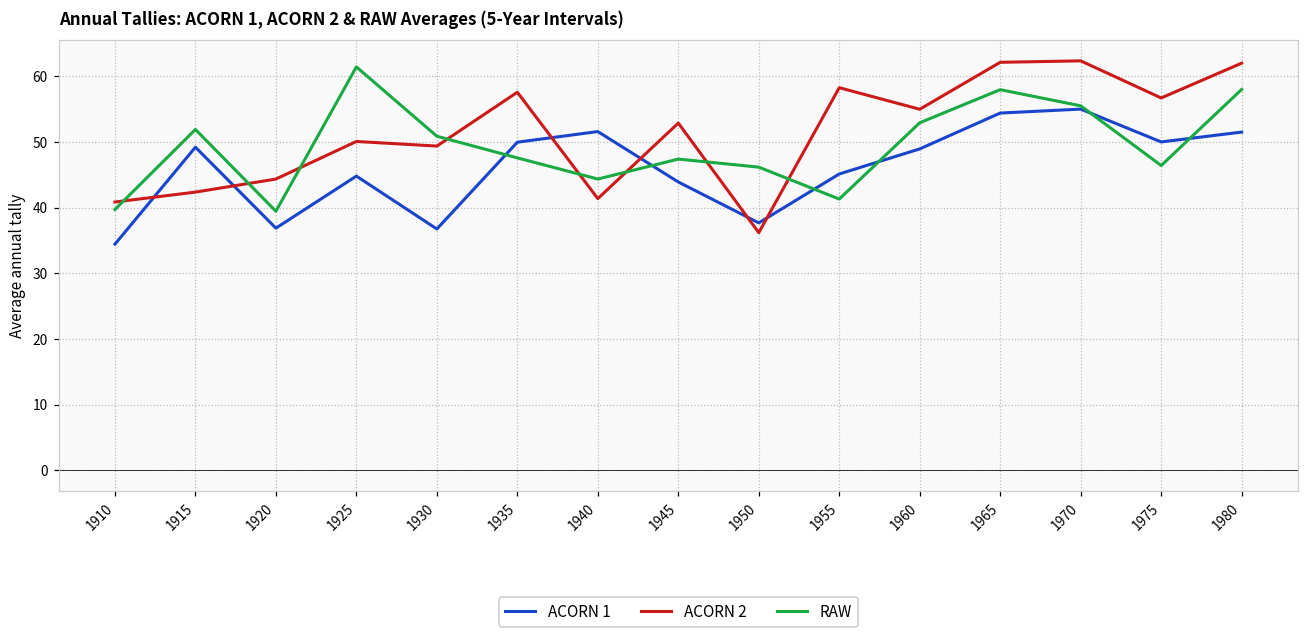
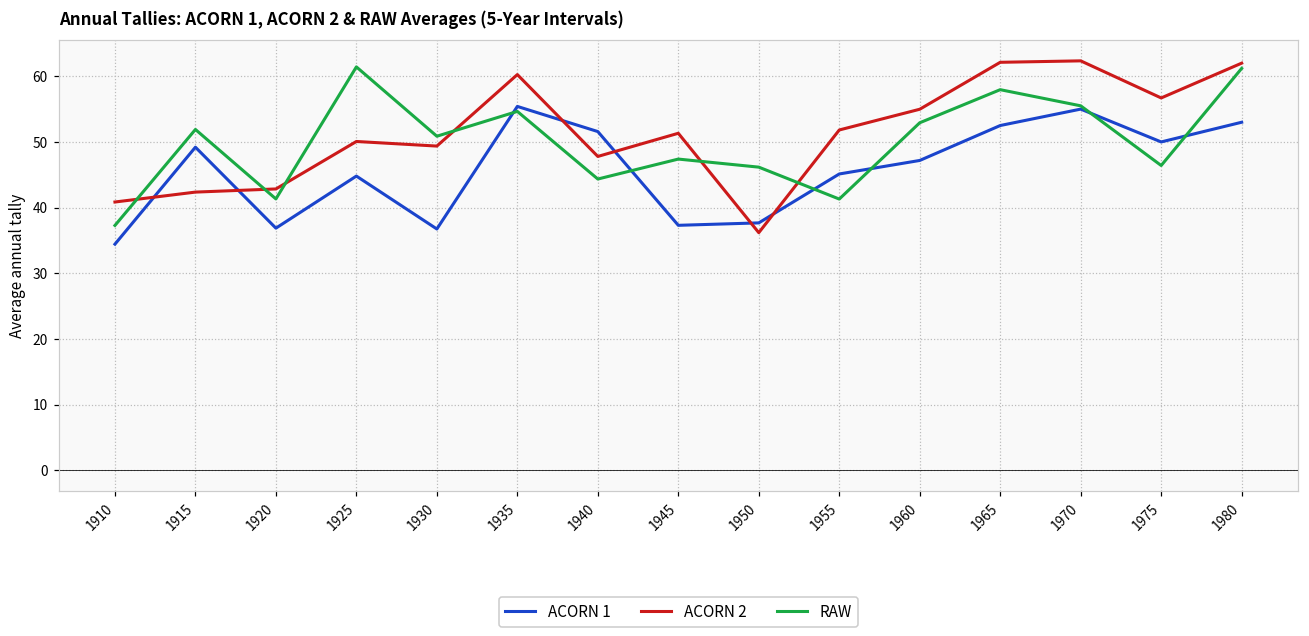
RAW, 1910: 40 -> 37
ACORN 2, 1920: 44 -> 43
RAW, 1920: 39 -> 41
ACORN 1, 1935: 50 -> 55
ACORN 2, 1935: 58 -> 60
RAW, 1935: 48 -> 55
ACORN 2, 1940: 41 -> 48
ACORN 1, 1945: 44 -> 37
ACORN 2, 1945: 53 -> 51
ACORN 2, 1955: 58 -> 52
ACORN 1, 1960: 49 -> 47
ACORN 1, 1965: 54 -> 53
ACORN 1, 1980: 52 -> 53
RAW, 1980: 58 -> 61
